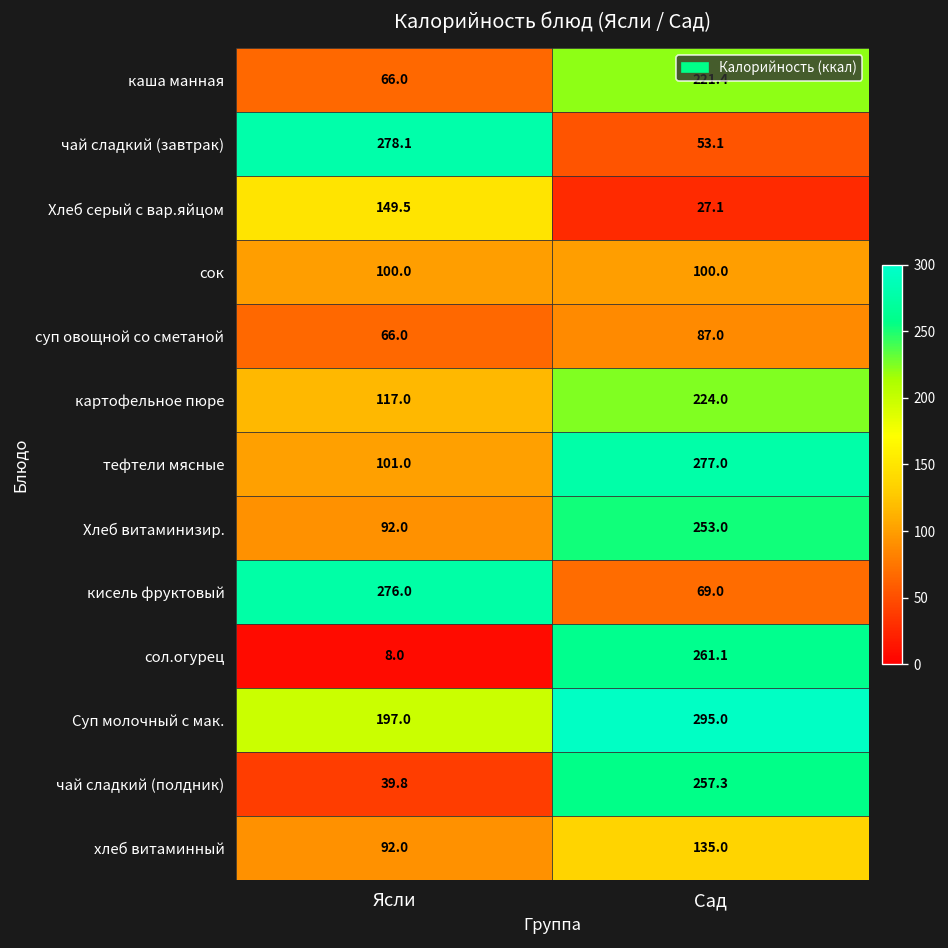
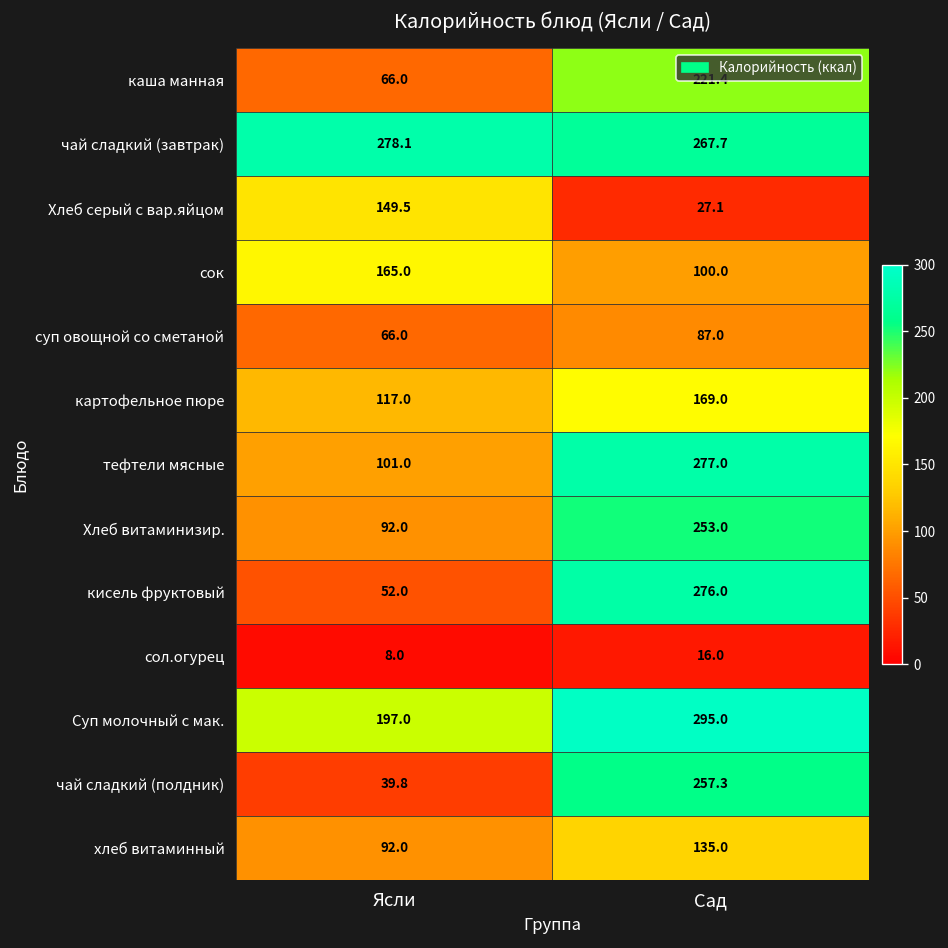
чай сладкий (завтрак), Сад: 53.1 -> 267.7
сок, Ясли: 100.0 -> 165.0
картофельное пюре, Сад: 224.0 -> 169.0
кисель фруктовый, Ясли: 276.0 -> 52.0
кисель фруктовый, Сад: 69.0 -> 276.0
сол.огурец, Сад: 261.1 -> 16.0
